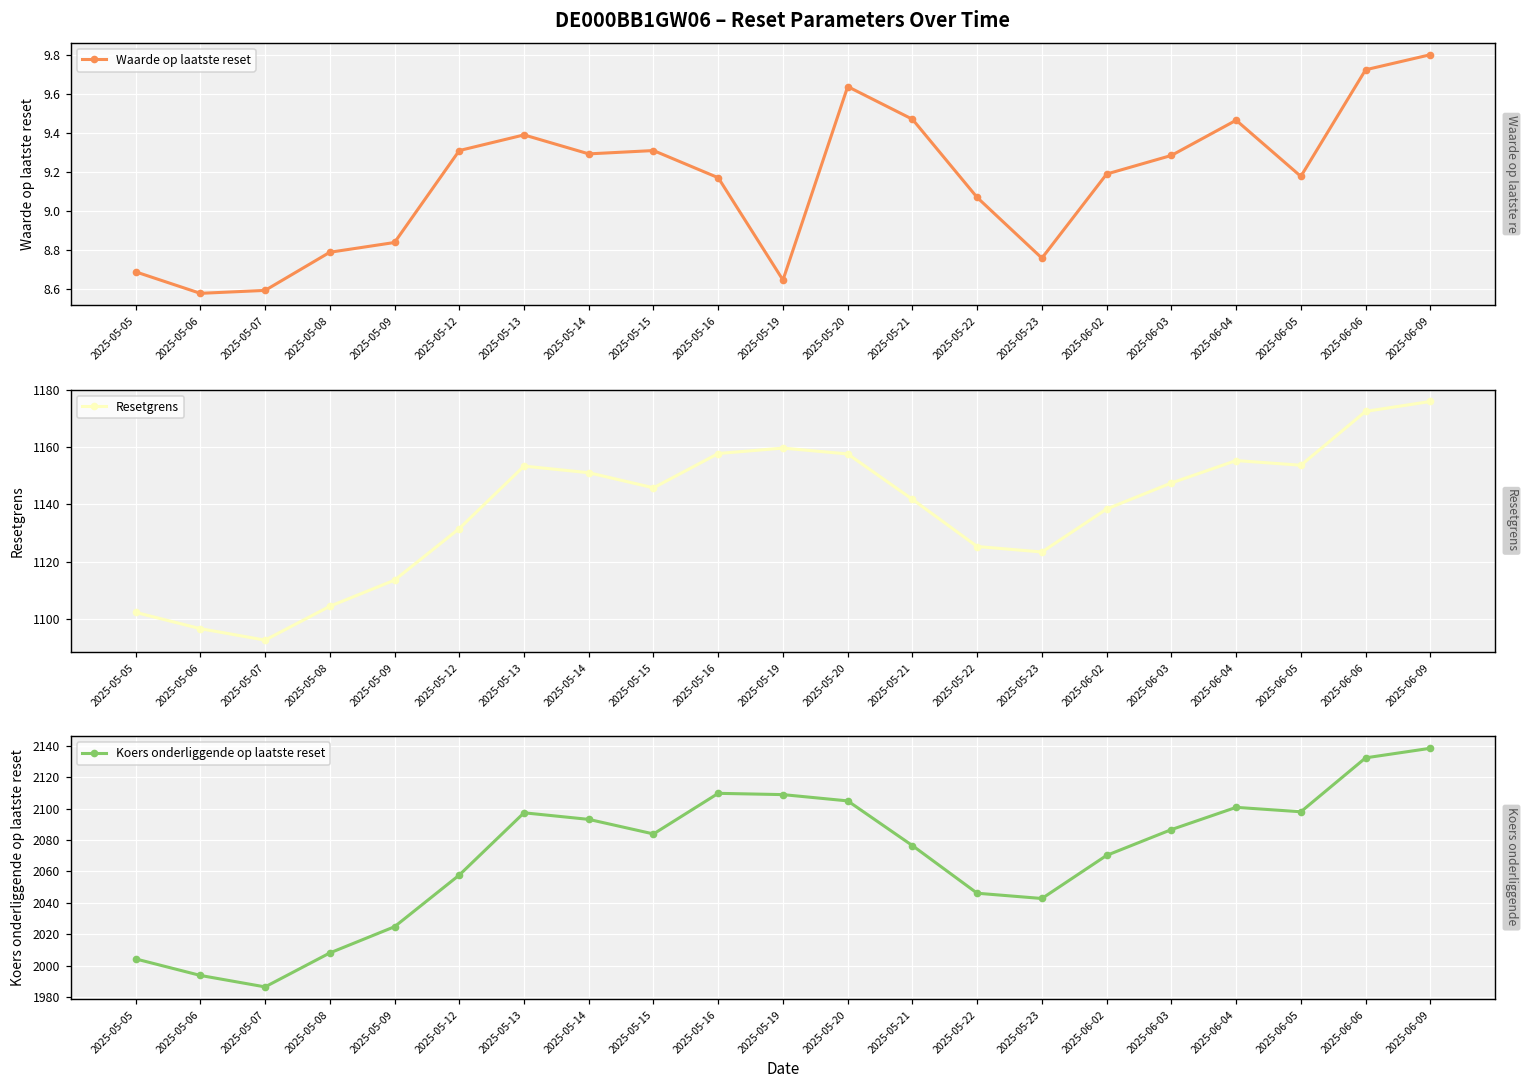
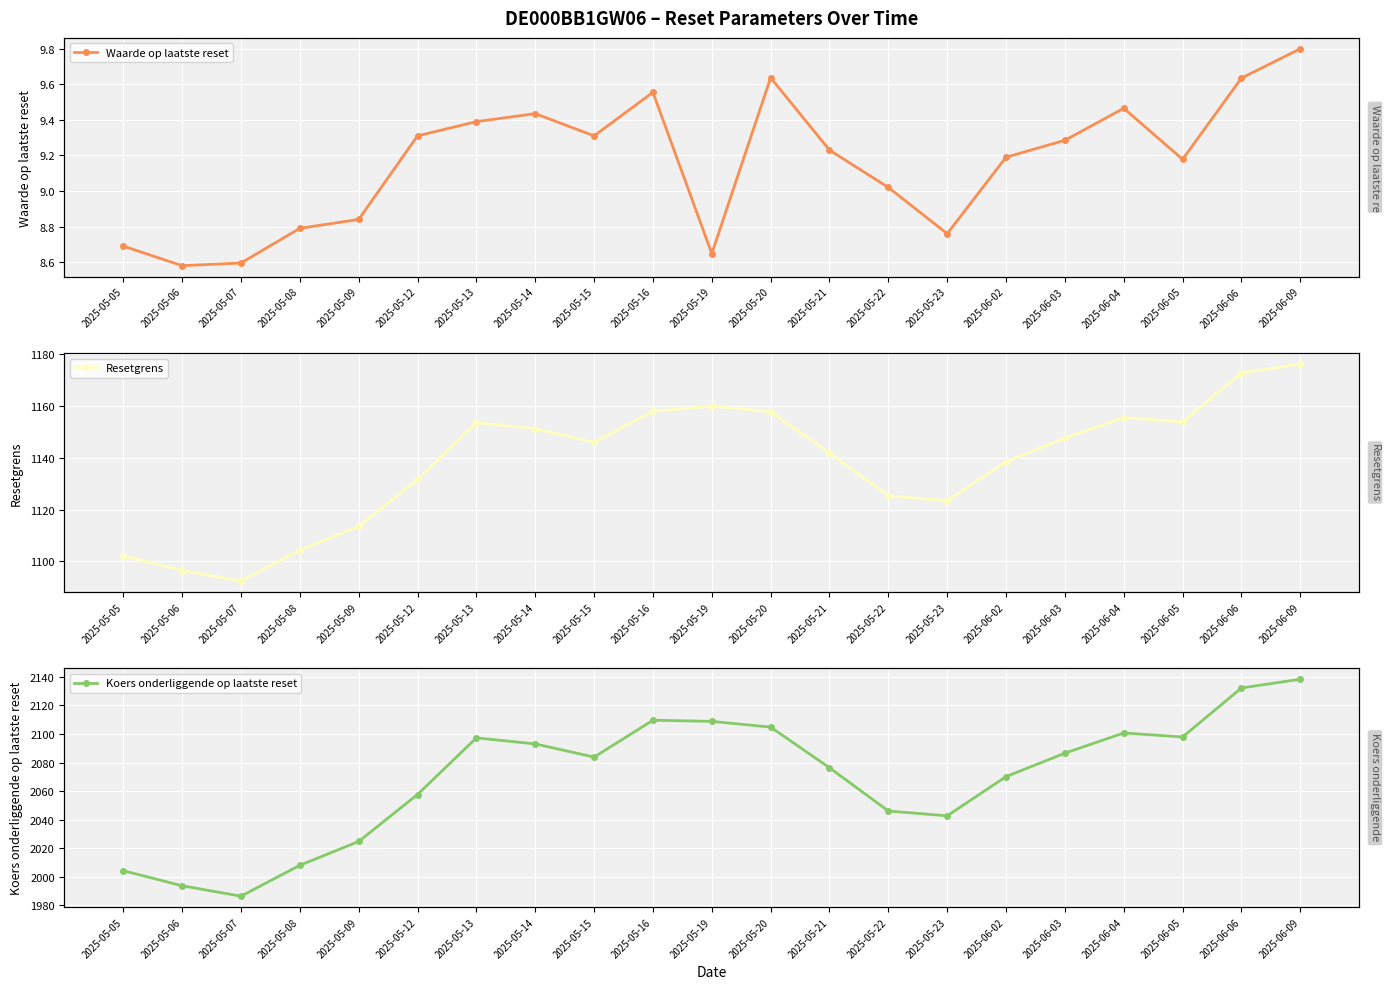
DE000BB1GW06 – Reset Parameters Over Time, 2025-05-14: 9.29 -> 9.44
DE000BB1GW06 – Reset Parameters Over Time, 2025-05-16: 9.17 -> 9.56
DE000BB1GW06 – Reset Parameters Over Time, 2025-05-21: 9.47 -> 9.23
DE000BB1GW06 – Reset Parameters Over Time, 2025-05-22: 9.07 -> 9.02
DE000BB1GW06 – Reset Parameters Over Time, 2025-06-06: 9.72 -> 9.64
